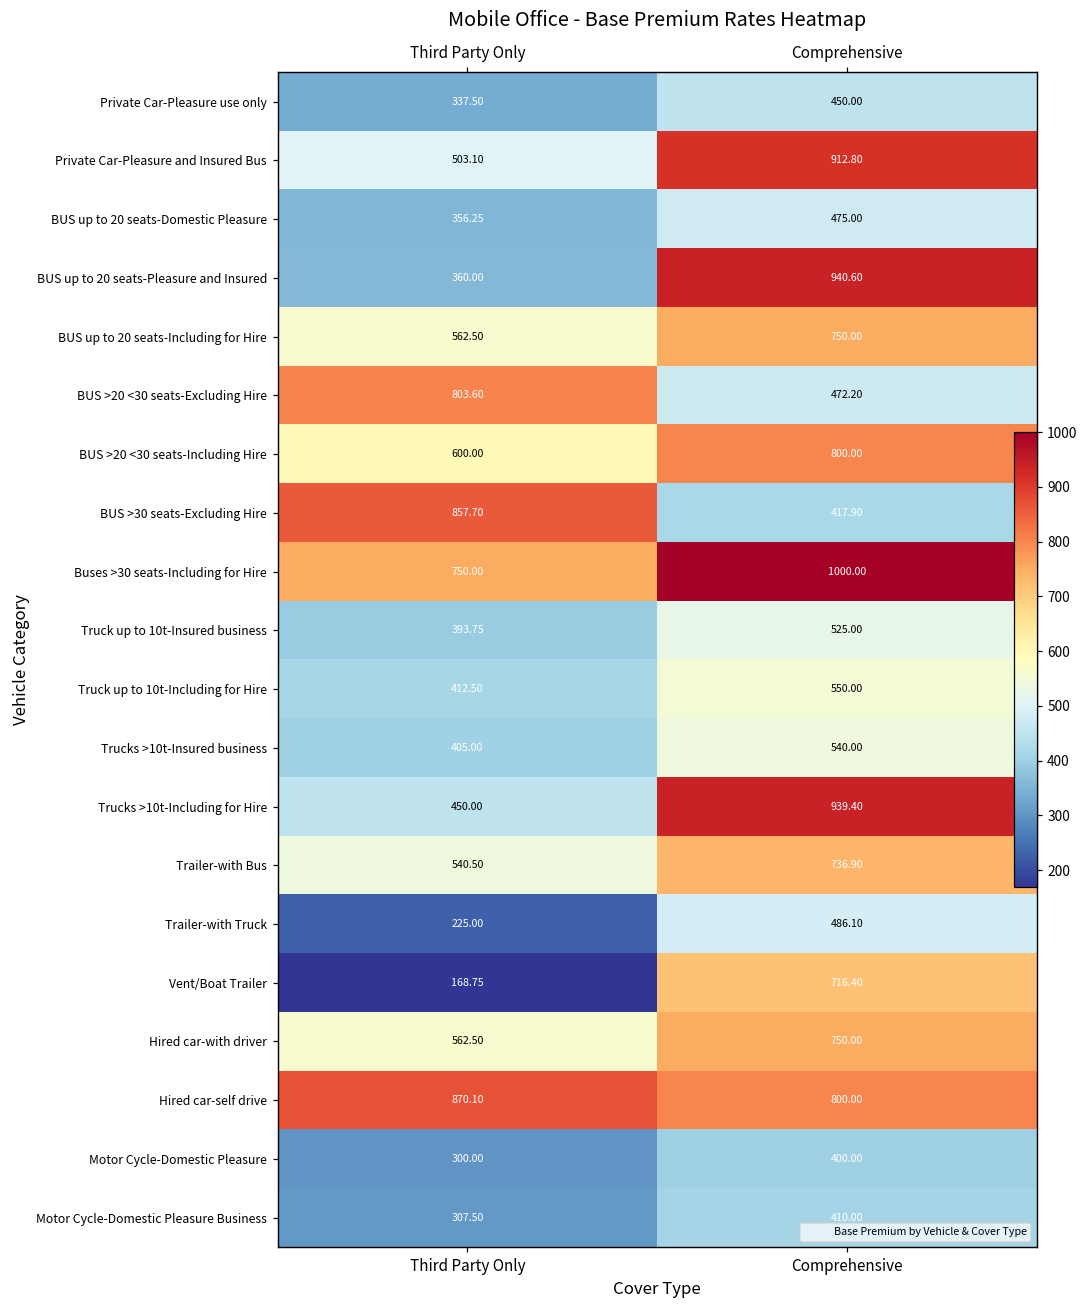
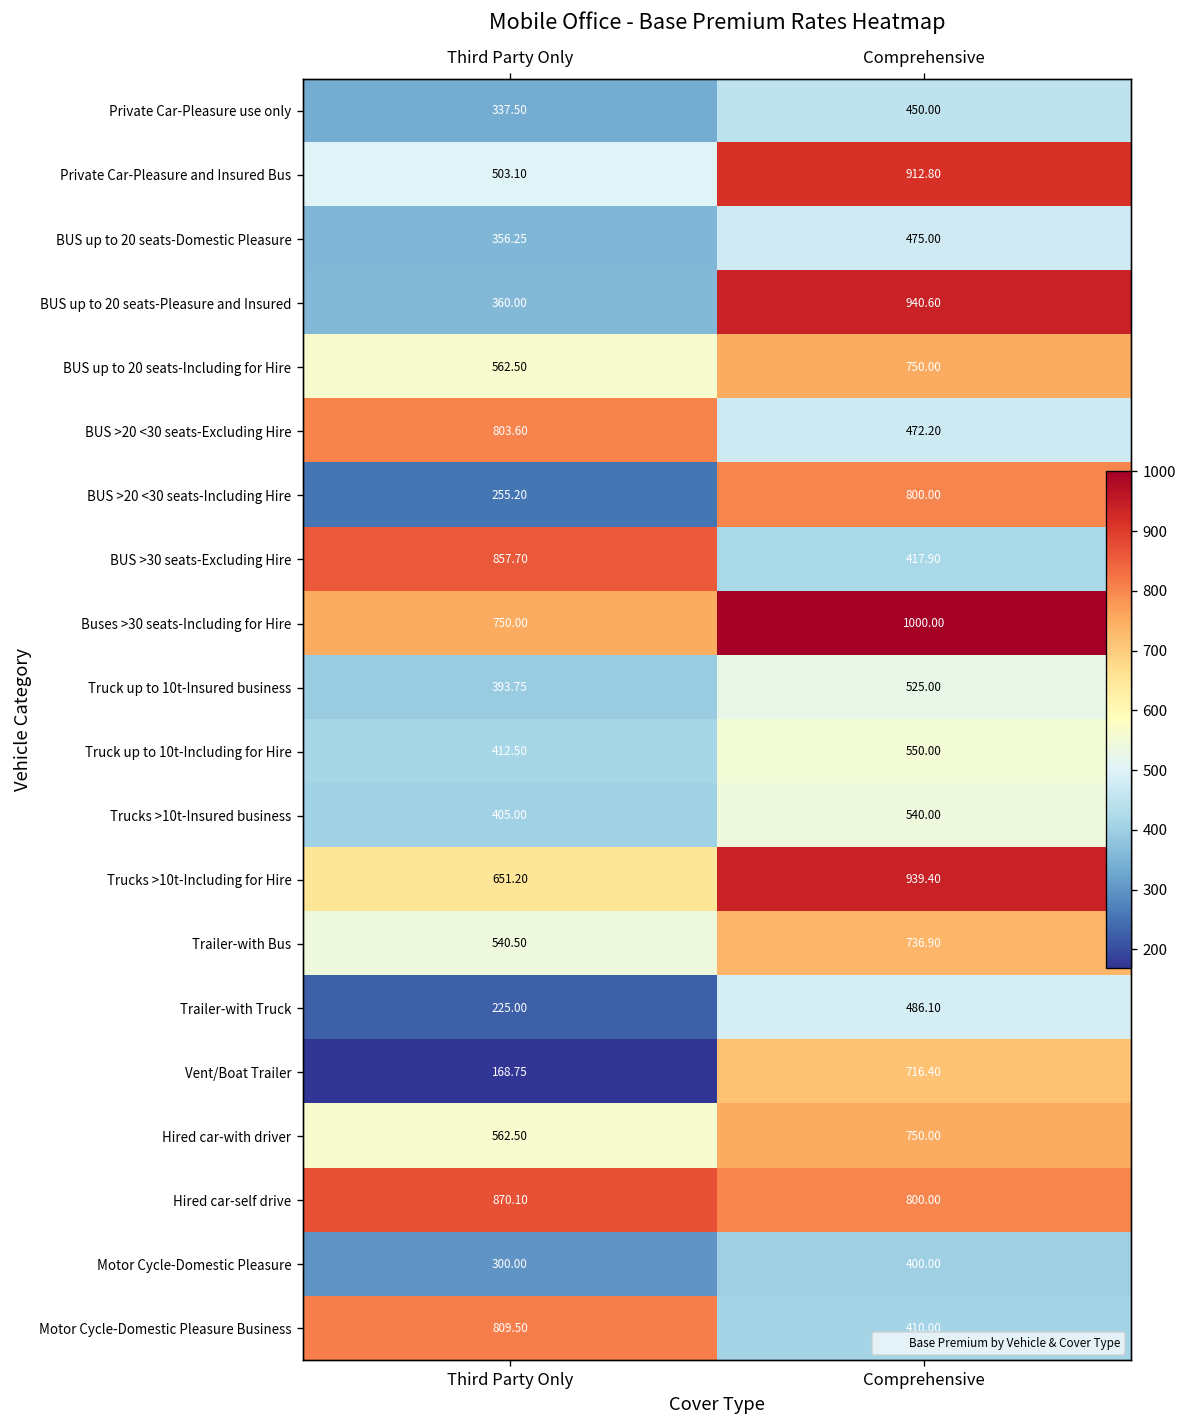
BUS >20 <30 seats-Including Hire, Third Party Only: 600.00 -> 255.20
Trucks >10t-Including for Hire, Third Party Only: 450.00 -> 651.20
Motor Cycle-Domestic Pleasure Business, Third Party Only: 307.50 -> 809.50
